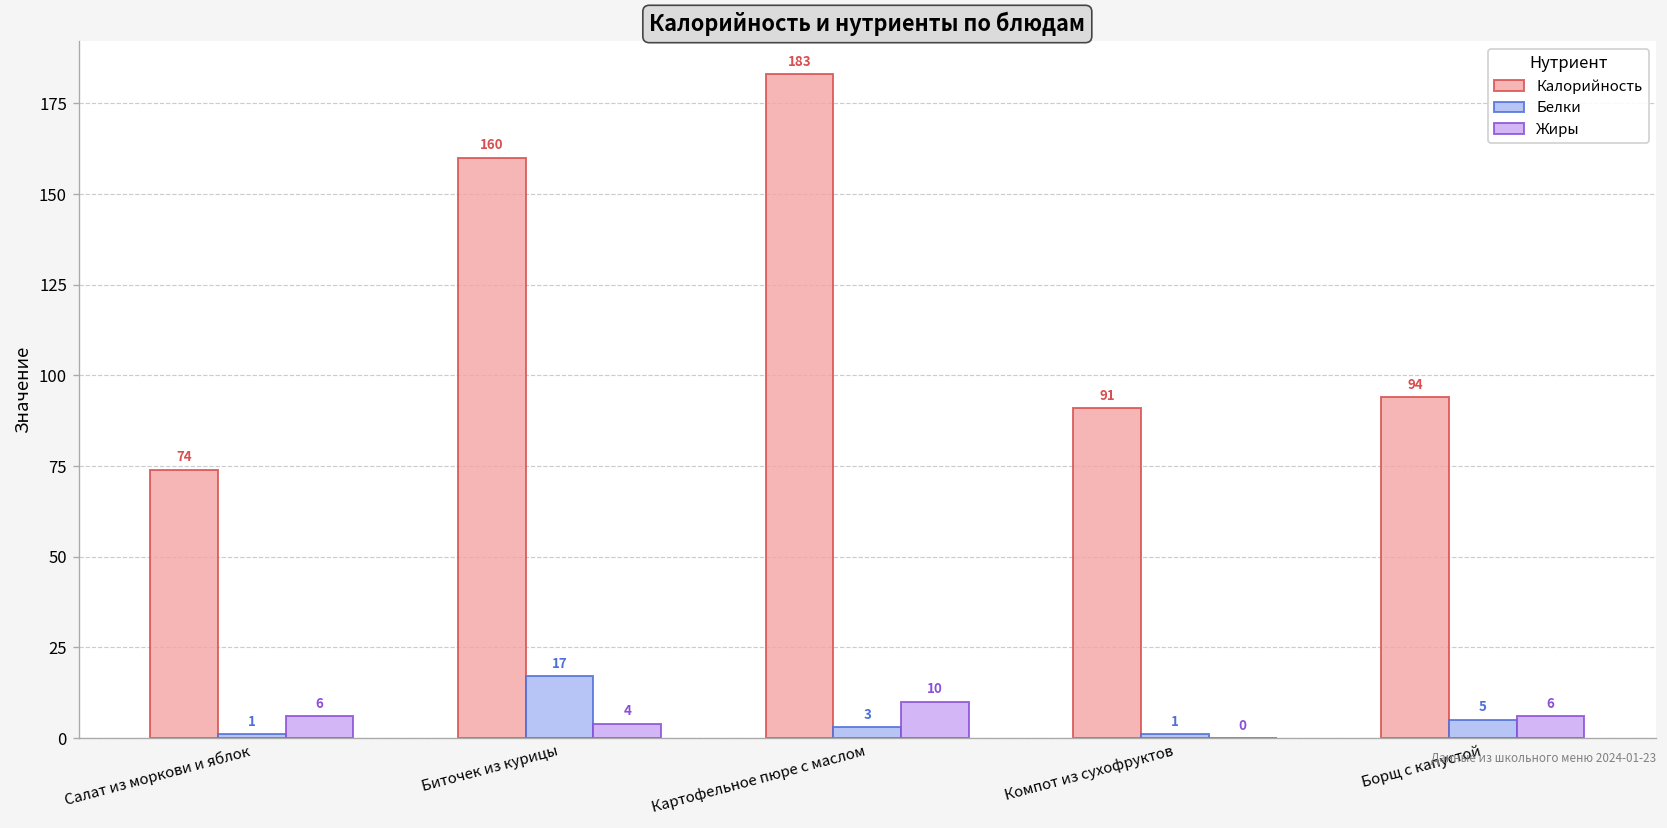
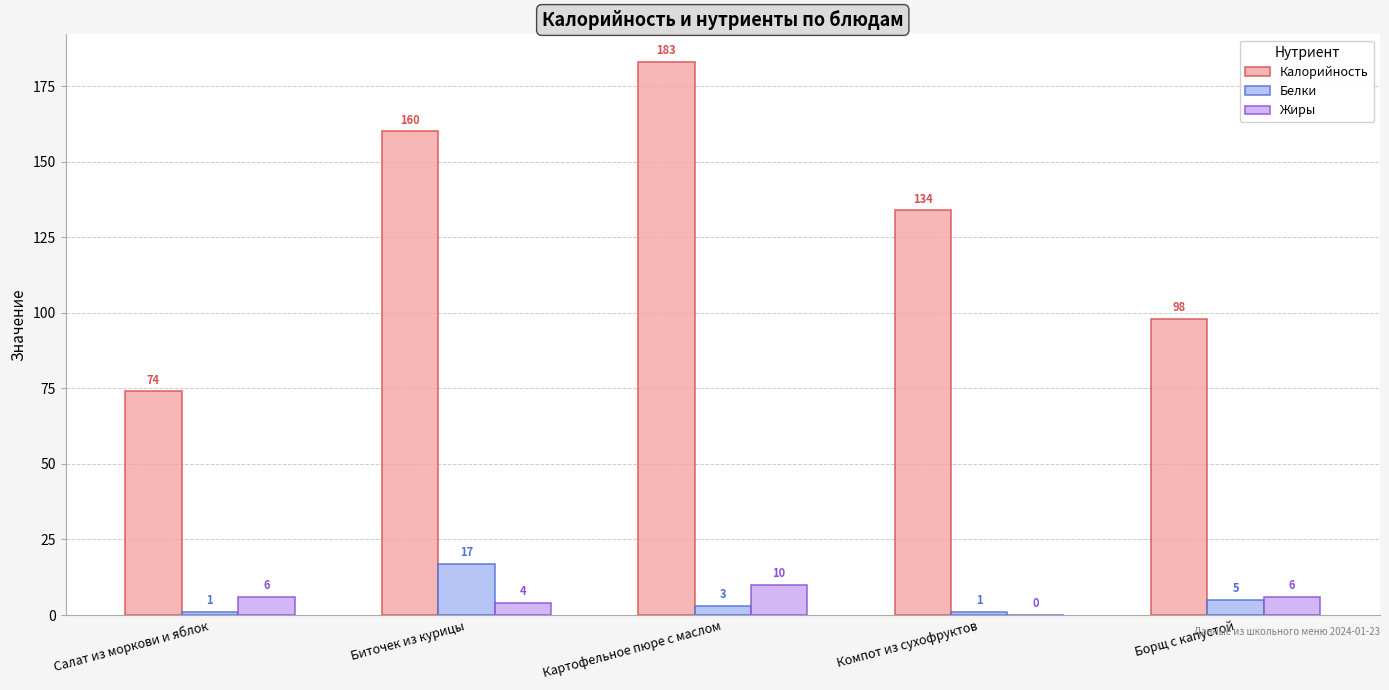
Калорийность, Компот из сухофруктов: 91 -> 134
Калорийность, Борщ с капустой: 94 -> 98
